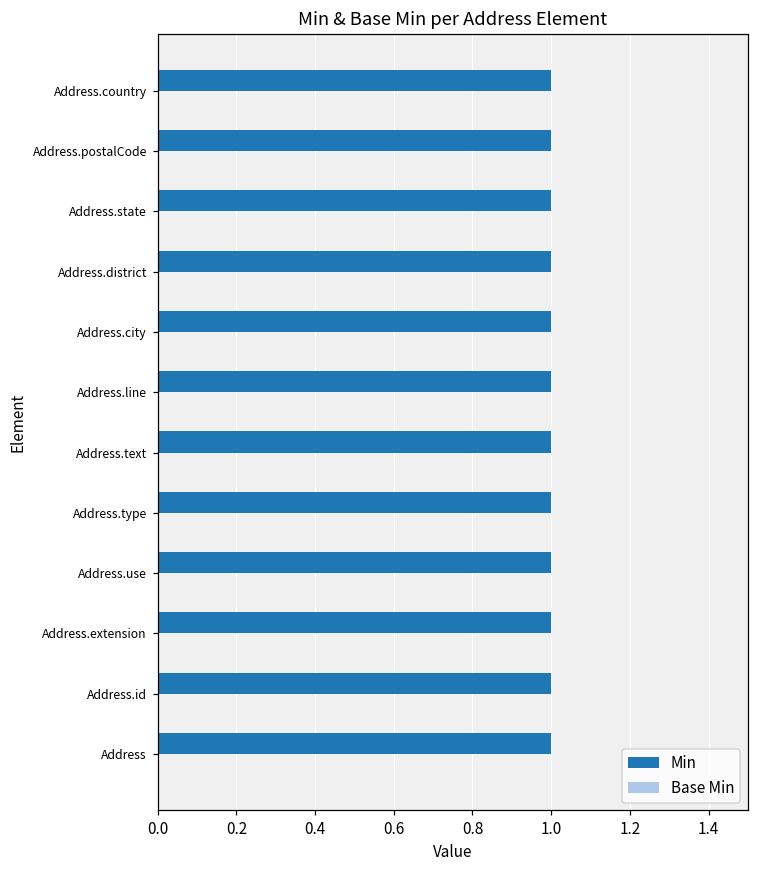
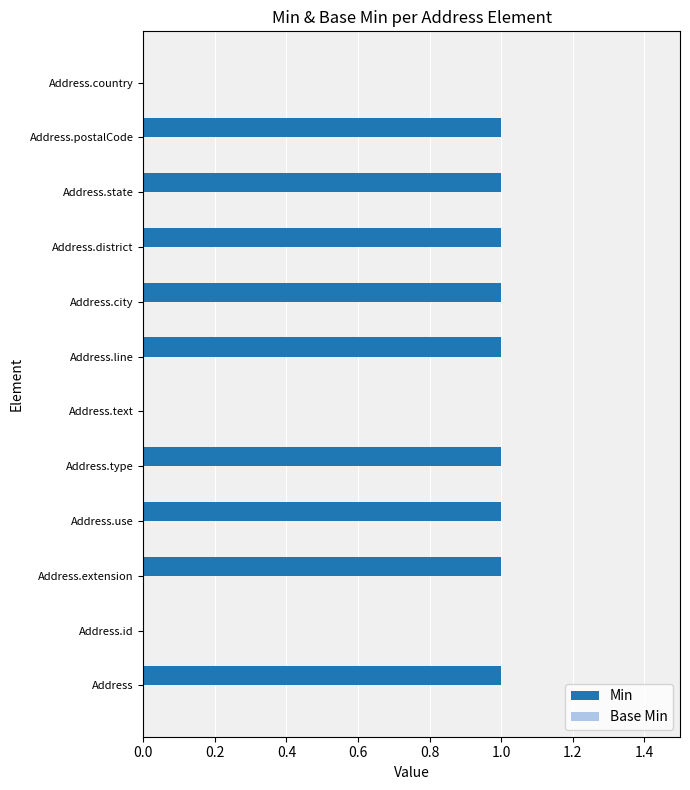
Min, Address.country: 1 -> 0
Min, Address.text: 1 -> 0
Min, Address.id: 1 -> 0
